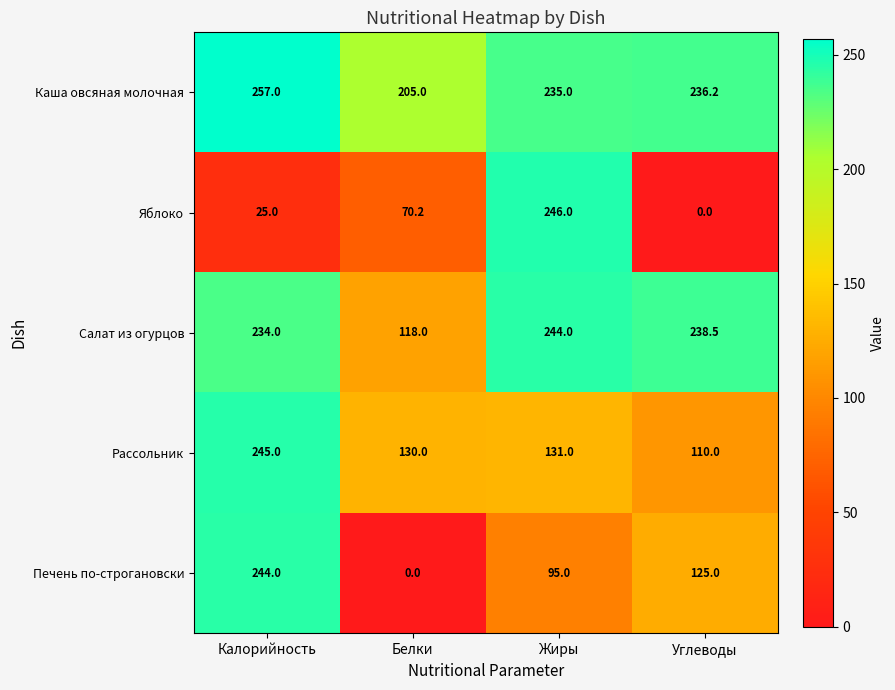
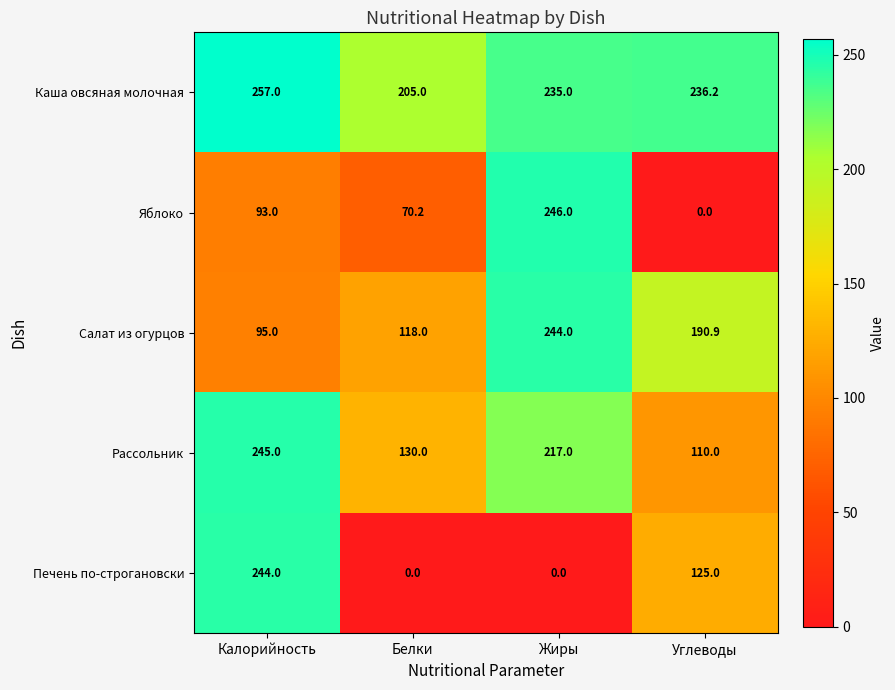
Яблоко, Калорийность: 25.0 -> 93.0
Салат из огурцов, Калорийность: 234.0 -> 95.0
Салат из огурцов, Углеводы: 238.5 -> 190.9
Рассольник, Жиры: 131.0 -> 217.0
Печень по-строгановски, Жиры: 95.0 -> 0.0
